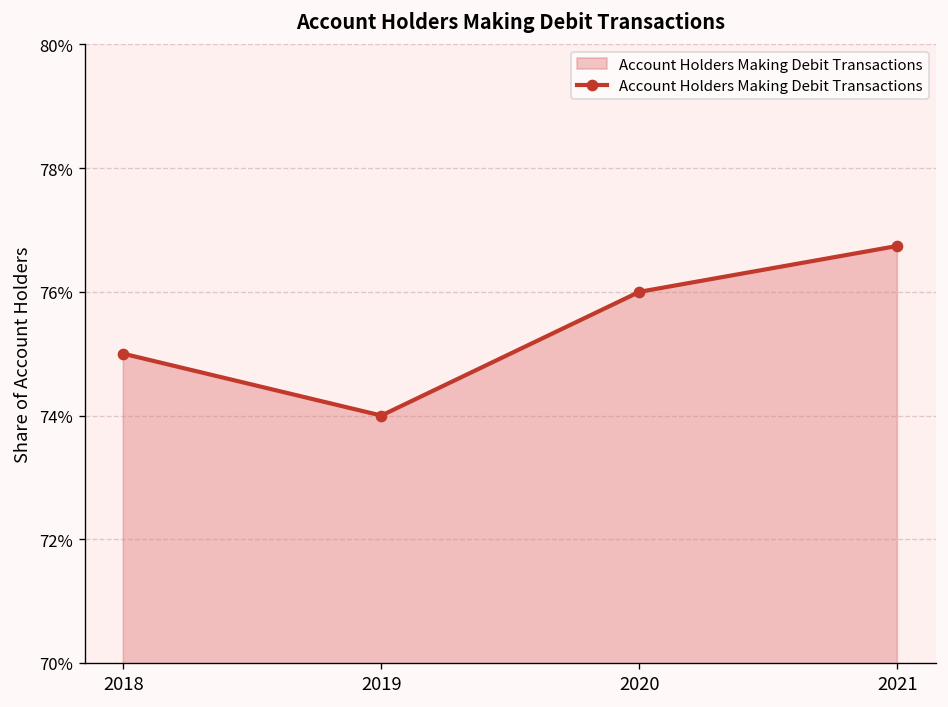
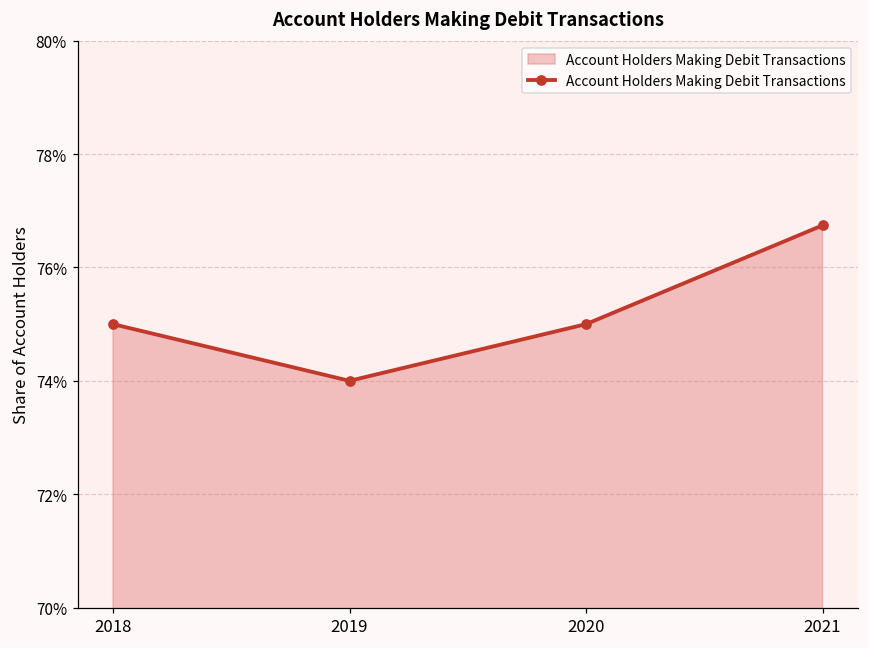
2020: 76.0% -> 75.0%
